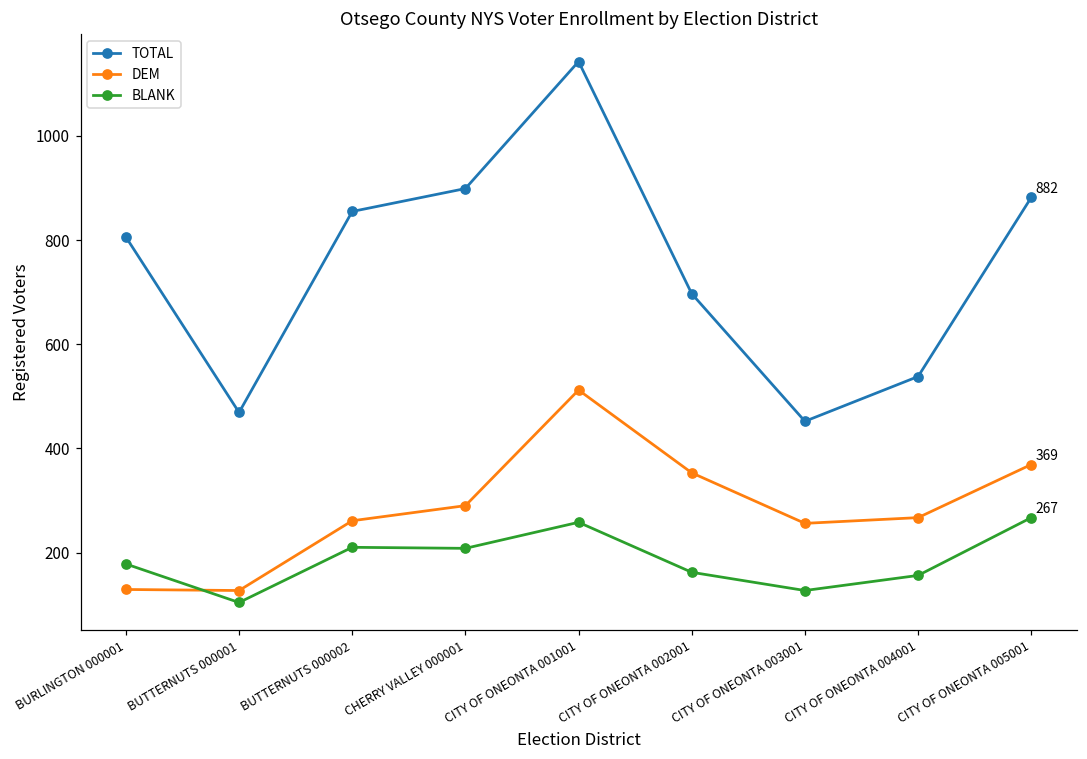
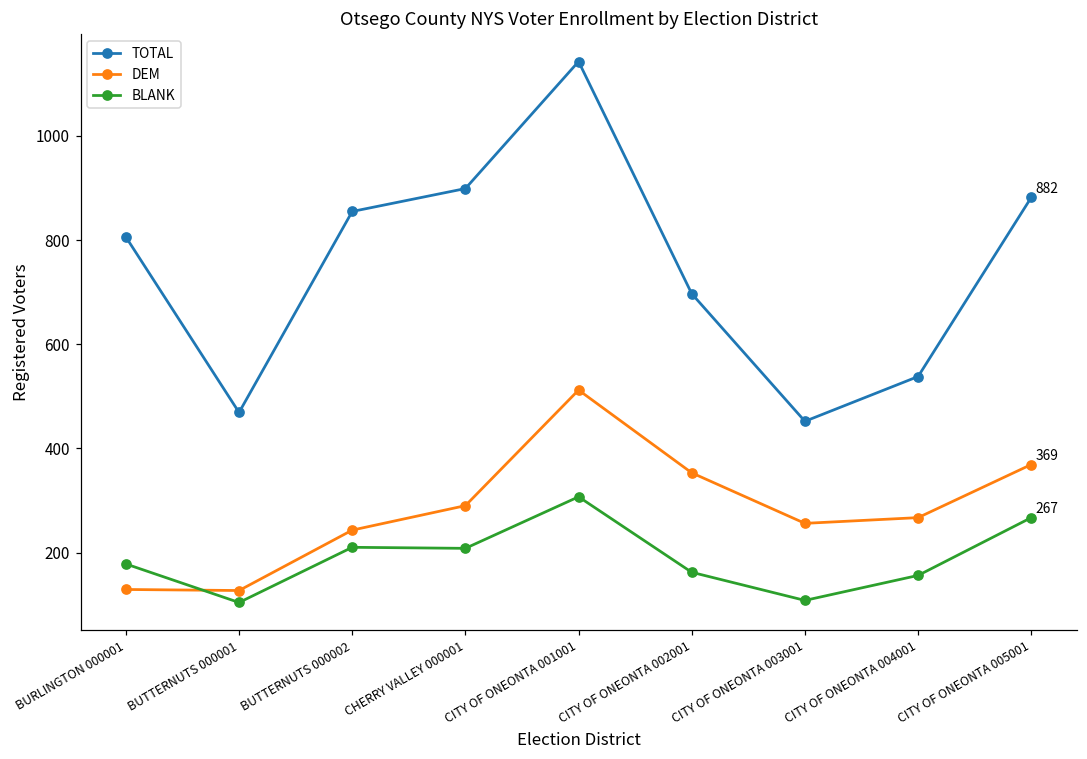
DEM, BUTTERNUTS 000002: 260 -> 240
BLANK, CITY OF ONEONTA 001001: 260 -> 310
BLANK, CITY OF ONEONTA 003001: 130 -> 110
